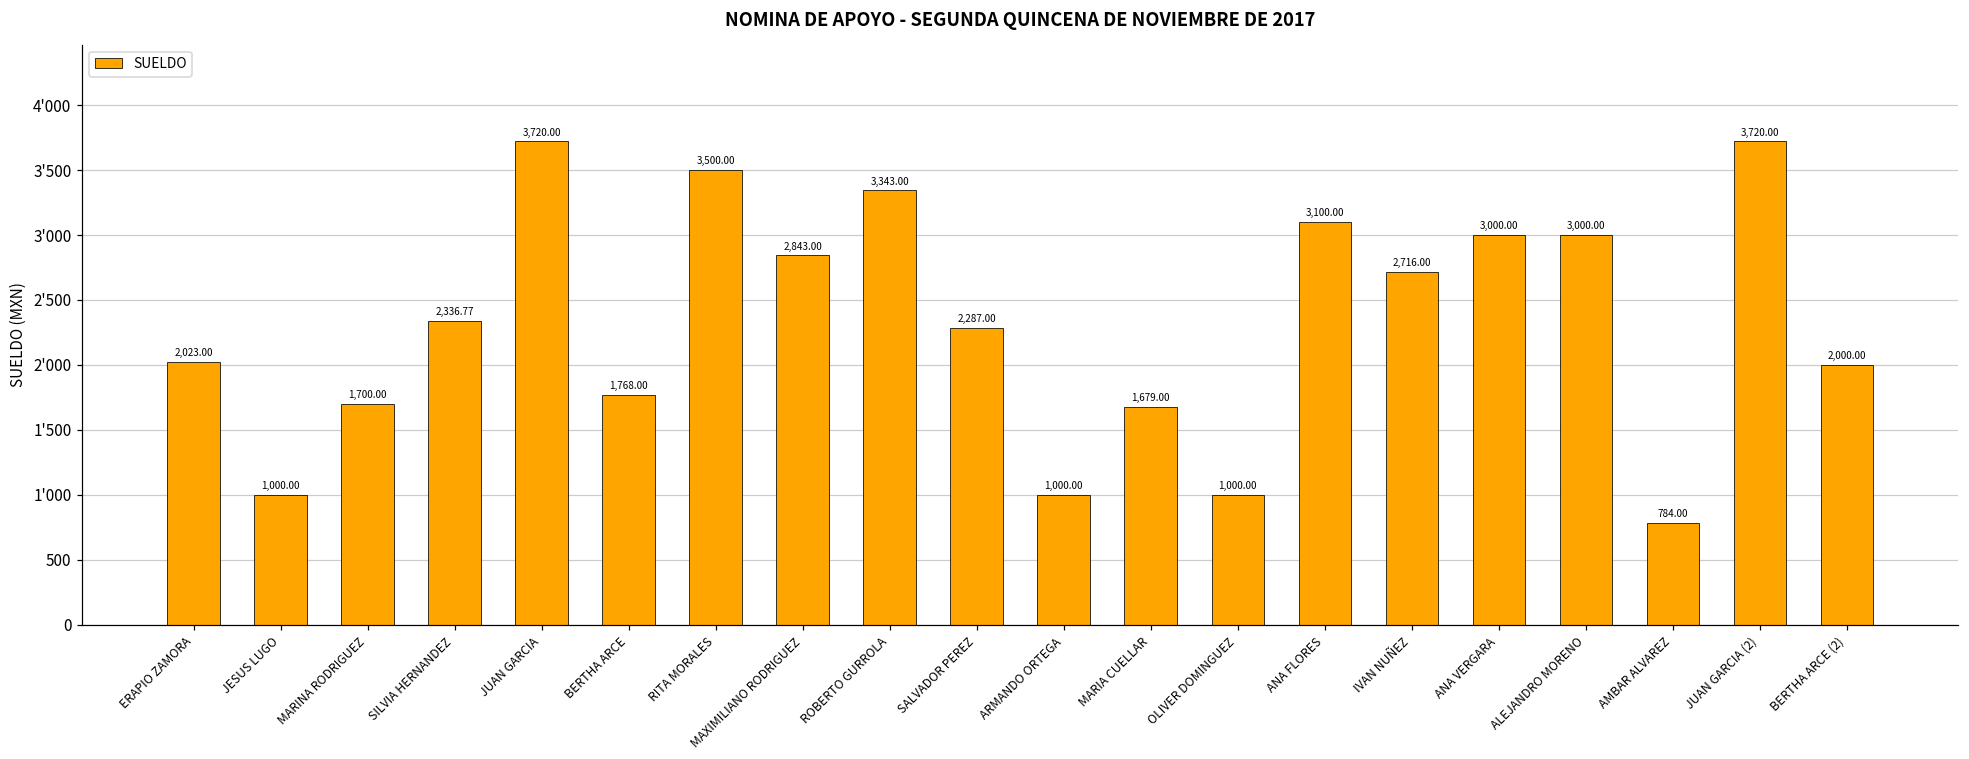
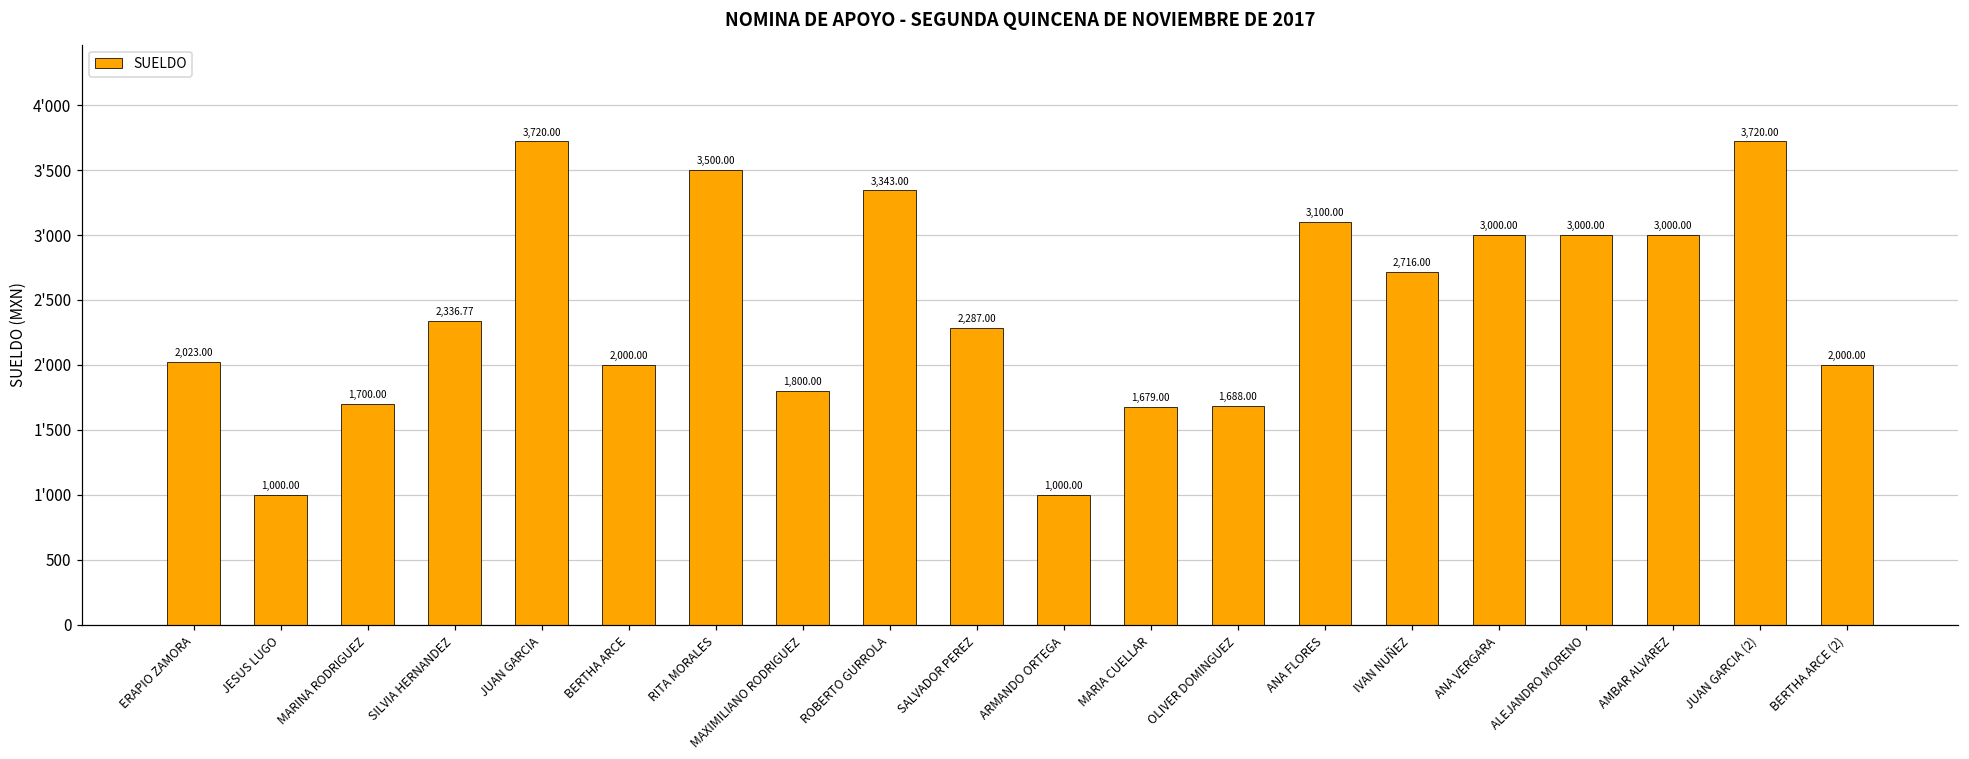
BERTHA ARCE: 1,768.00 -> 2,000.00
MAXIMILIANO RODRIGUEZ: 2,843.00 -> 1,800.00
OLIVER DOMINGUEZ: 1,000.00 -> 1,688.00
AMBAR ALVAREZ: 784.00 -> 3,000.00
